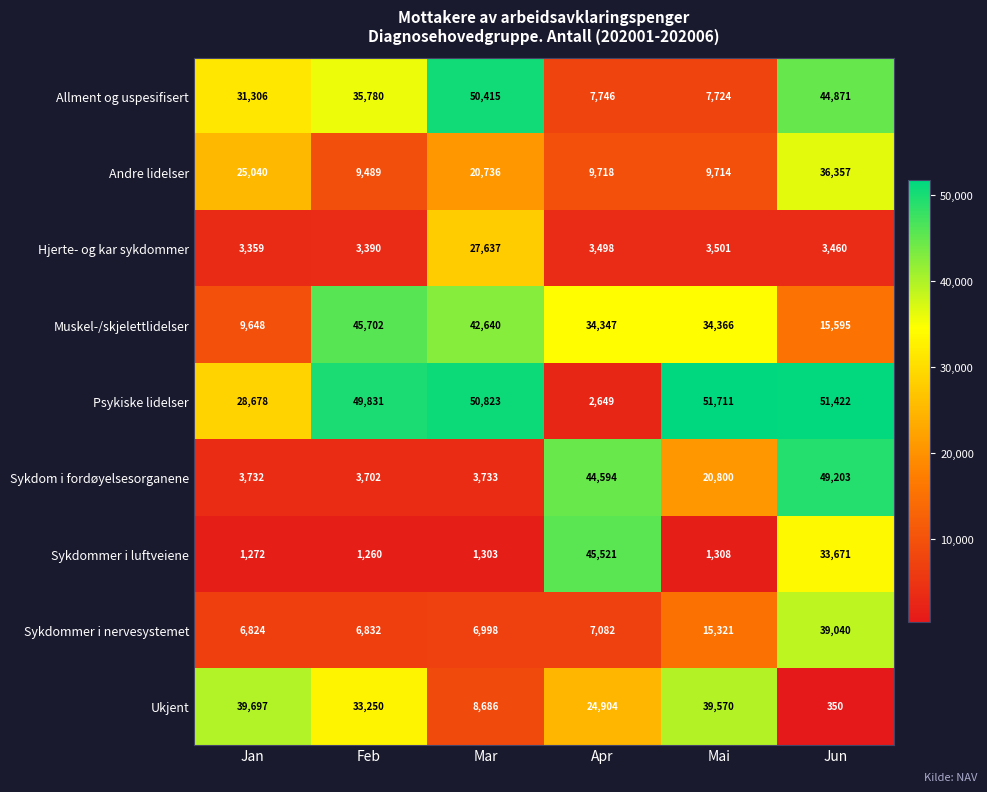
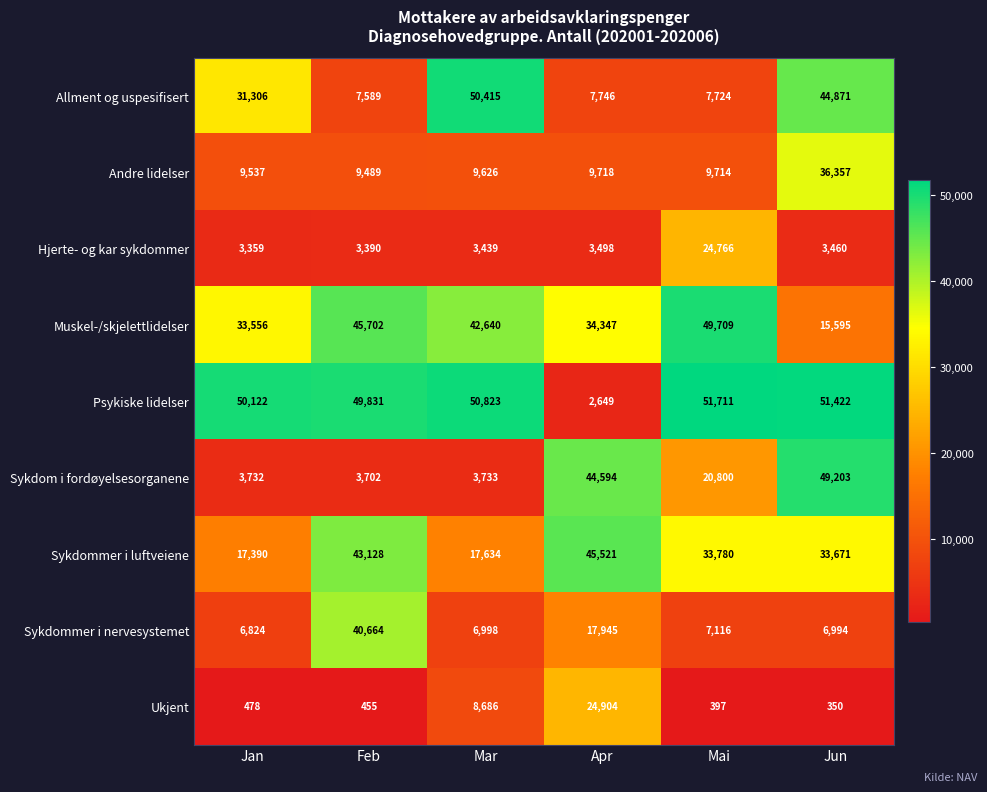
Allment og uspesifisert, Feb: 35,780 -> 7,589
Andre lidelser, Jan: 25,040 -> 9,537
Andre lidelser, Mar: 20,736 -> 9,626
Hjerte- og kar sykdommer, Mar: 27,637 -> 3,439
Hjerte- og kar sykdommer, Mai: 3,501 -> 24,766
Muskel-/skjelettlidelser, Jan: 9,648 -> 33,556
Muskel-/skjelettlidelser, Mai: 34,366 -> 49,709
Psykiske lidelser, Jan: 28,678 -> 50,122
Sykdommer i luftveiene, Jan: 1,272 -> 17,390
Sykdommer i luftveiene, Feb: 1,260 -> 43,128
Sykdommer i luftveiene, Mar: 1,303 -> 17,634
Sykdommer i luftveiene, Mai: 1,308 -> 33,780
Sykdommer i nervesystemet, Feb: 6,832 -> 40,664
Sykdommer i nervesystemet, Apr: 7,082 -> 17,945
Sykdommer i nervesystemet, Mai: 15,321 -> 7,116
Sykdommer i nervesystemet, Jun: 39,040 -> 6,994
Ukjent, Jan: 39,697 -> 478
Ukjent, Feb: 33,250 -> 455
Ukjent, Mai: 39,570 -> 397
